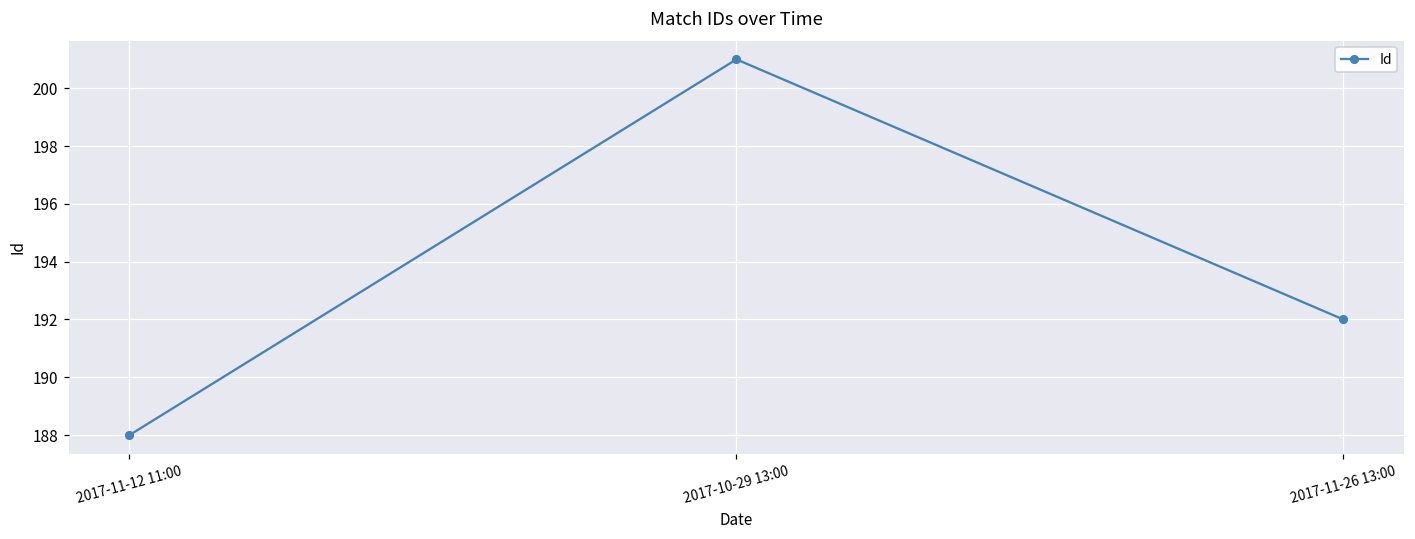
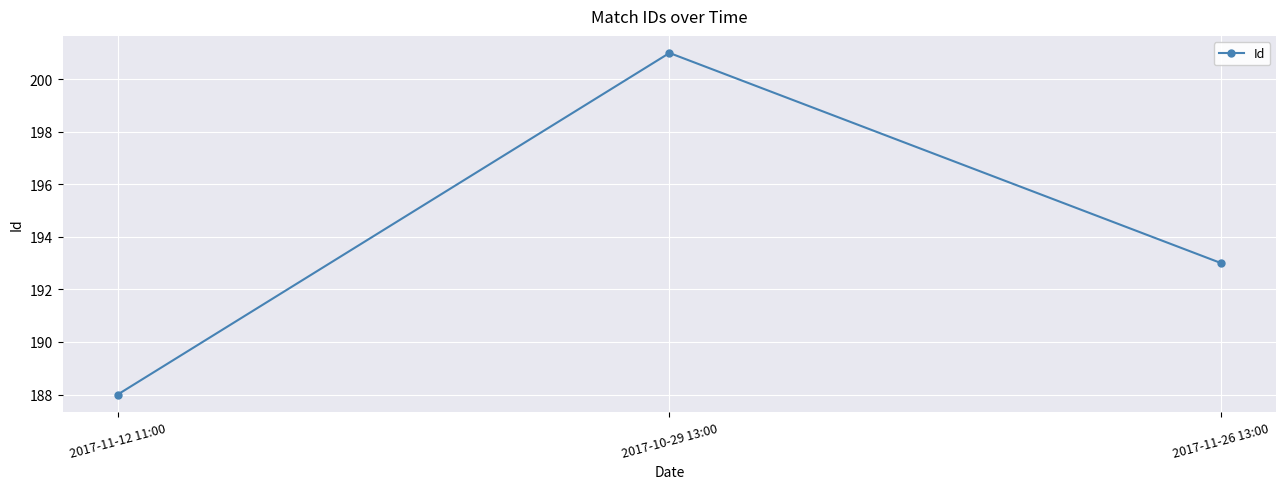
2017-11-26 13:00: 192 -> 193
